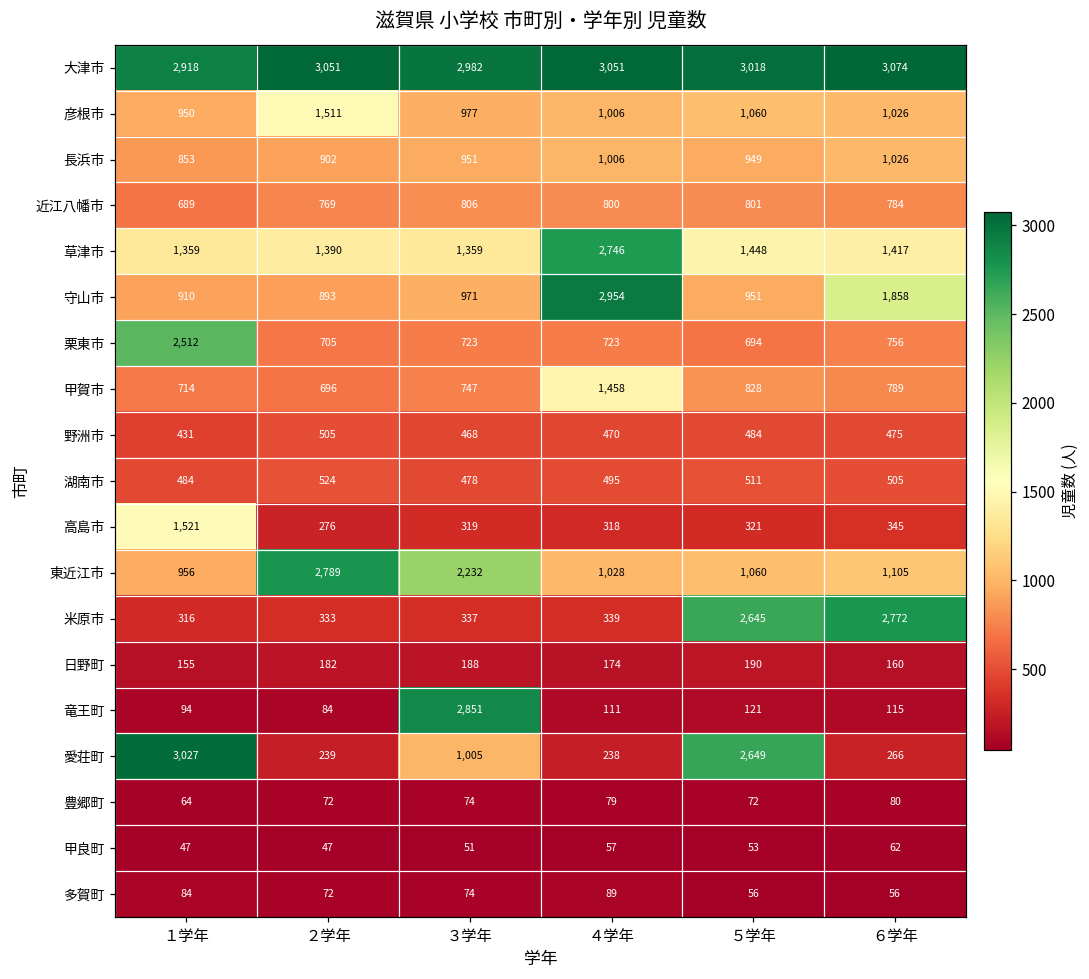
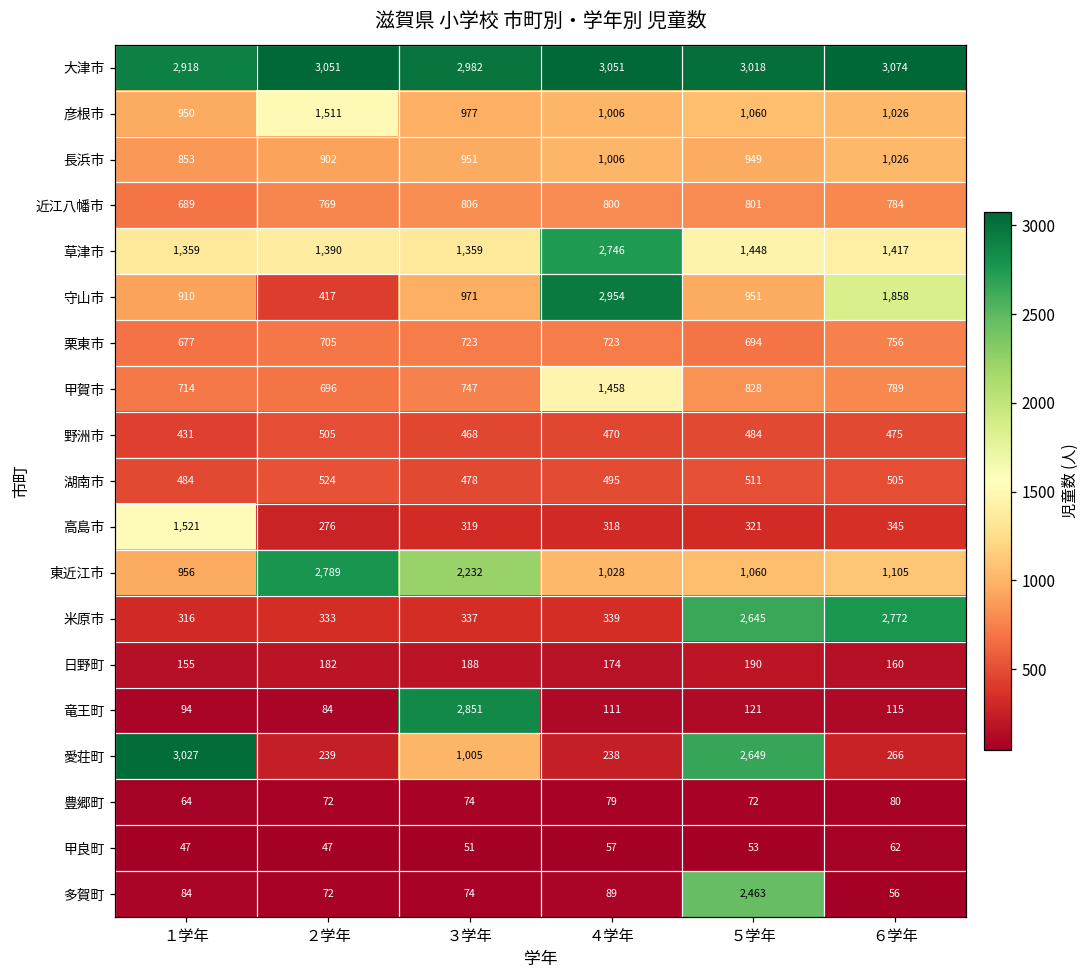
守山市, ２学年: 893 -> 417
栗東市, １学年: 2,512 -> 677
多賀町, ５学年: 56 -> 2,463
